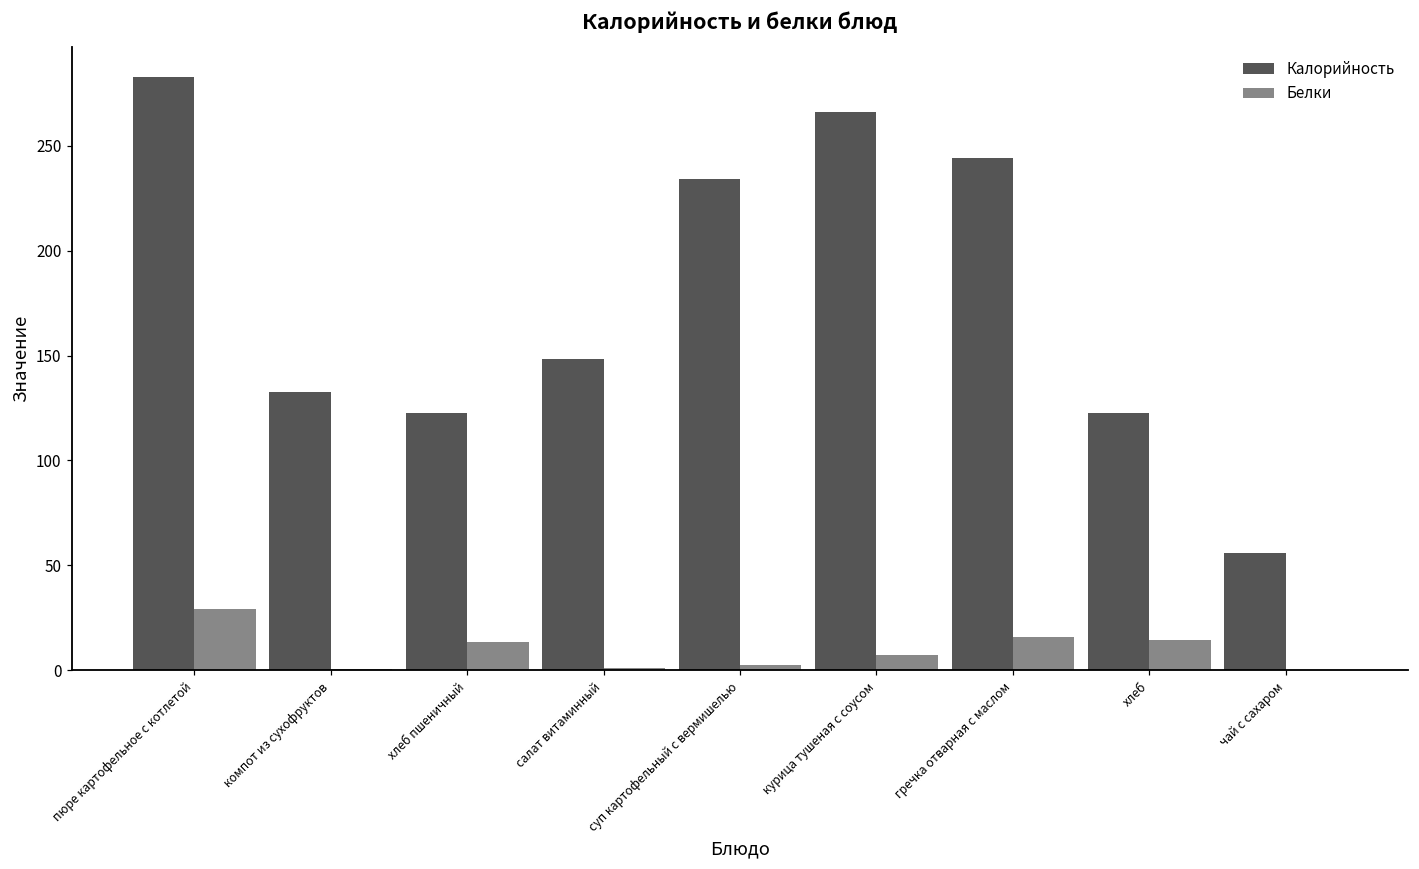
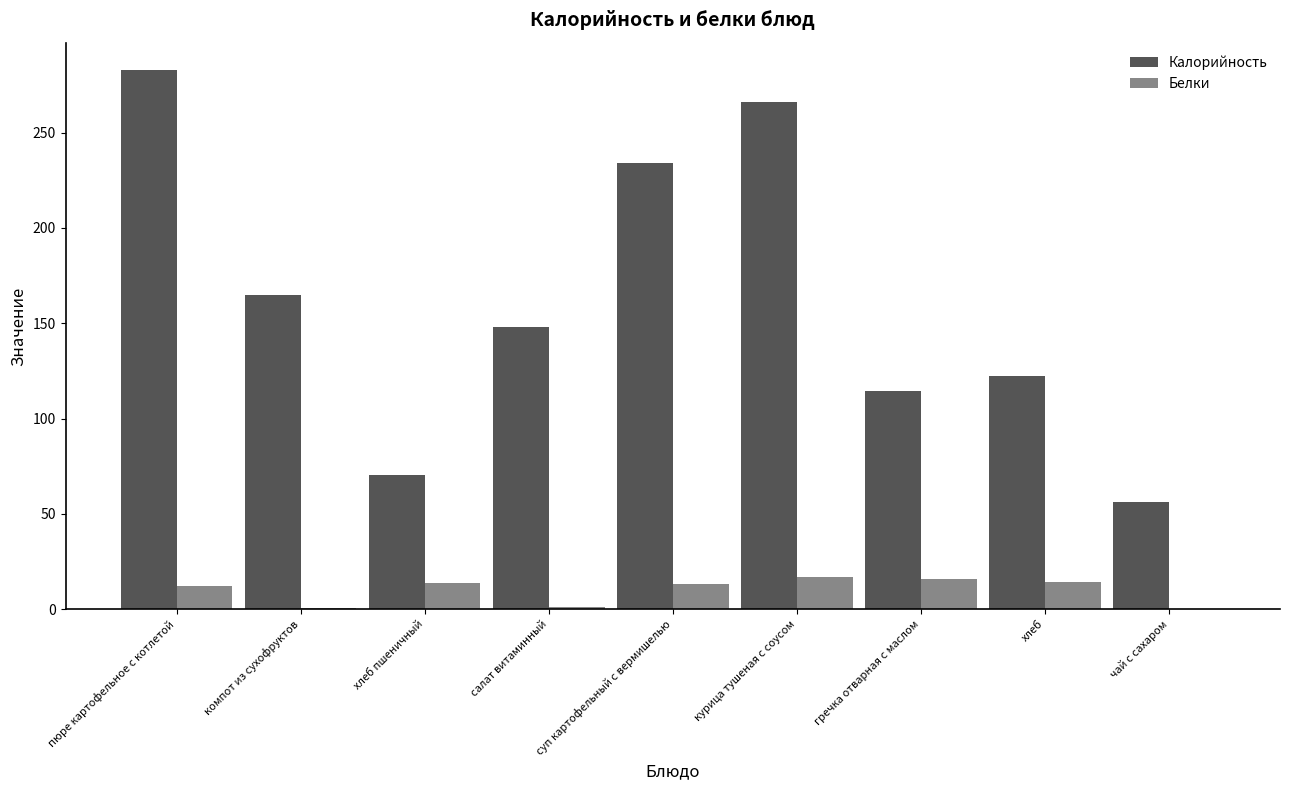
Белки, пюре картофельное с котлетой: 29 -> 12
Калорийность, компот из сухофруктов: 133 -> 165
Калорийность, хлеб пшеничный: 123 -> 70
Белки, суп картофельный с вермишелью: 3 -> 13
Белки, курица тушеная с соусом: 7 -> 17
Калорийность, гречка отварная с маслом: 244 -> 114
